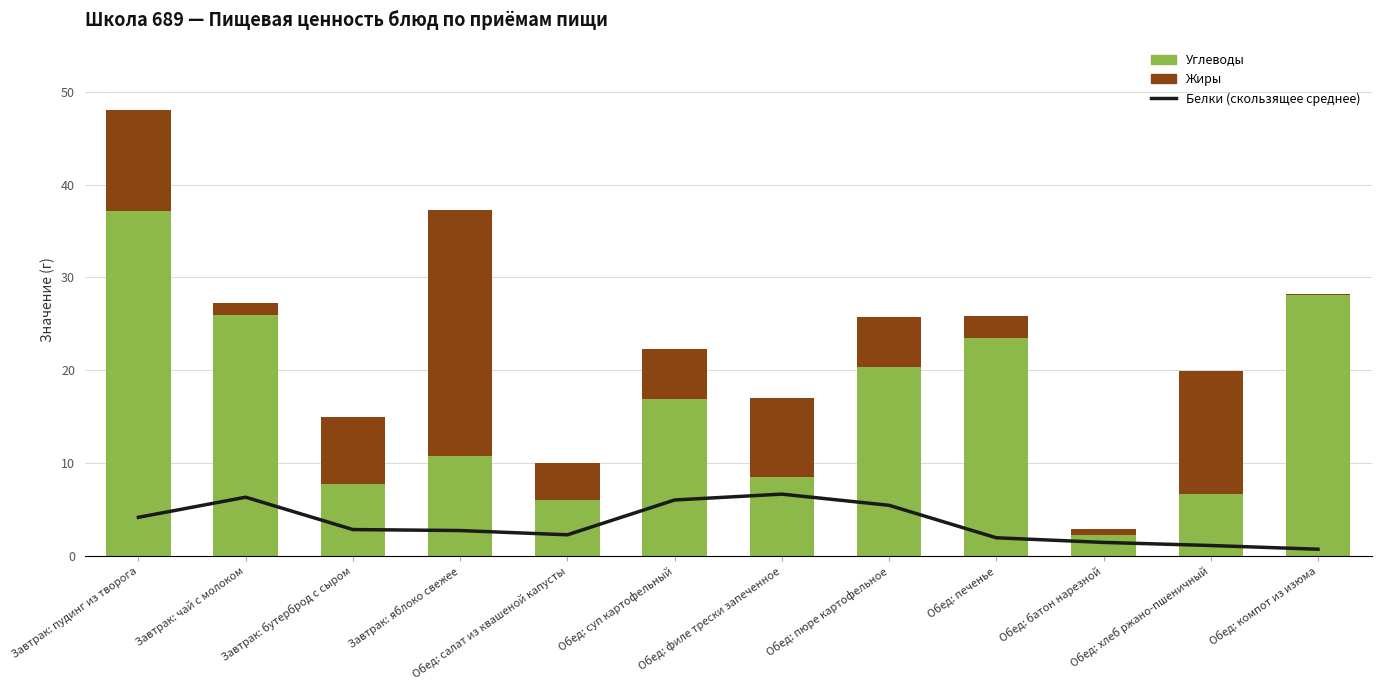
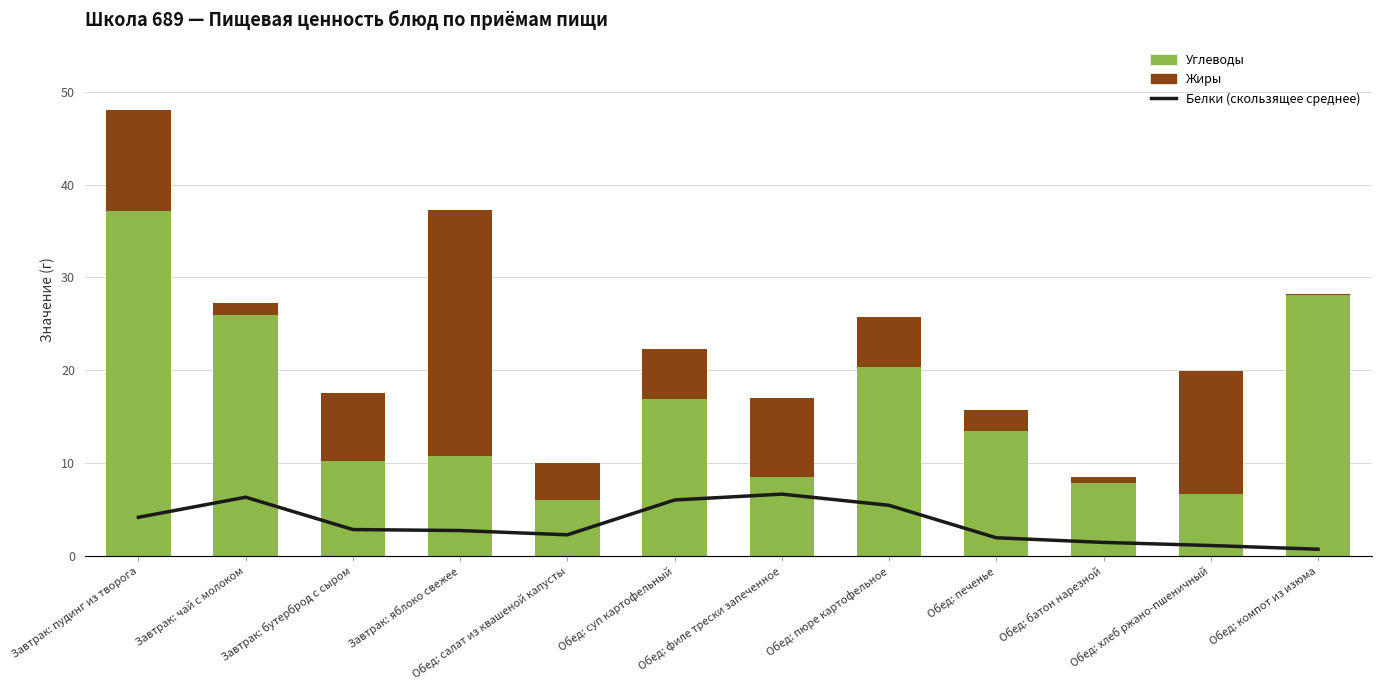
Углеводы, Завтрак: бутерброд с сыром: 8 -> 10
Углеводы, Обед: печенье: 24 -> 13
Углеводы, Обед: батон нарезной: 2 -> 8
